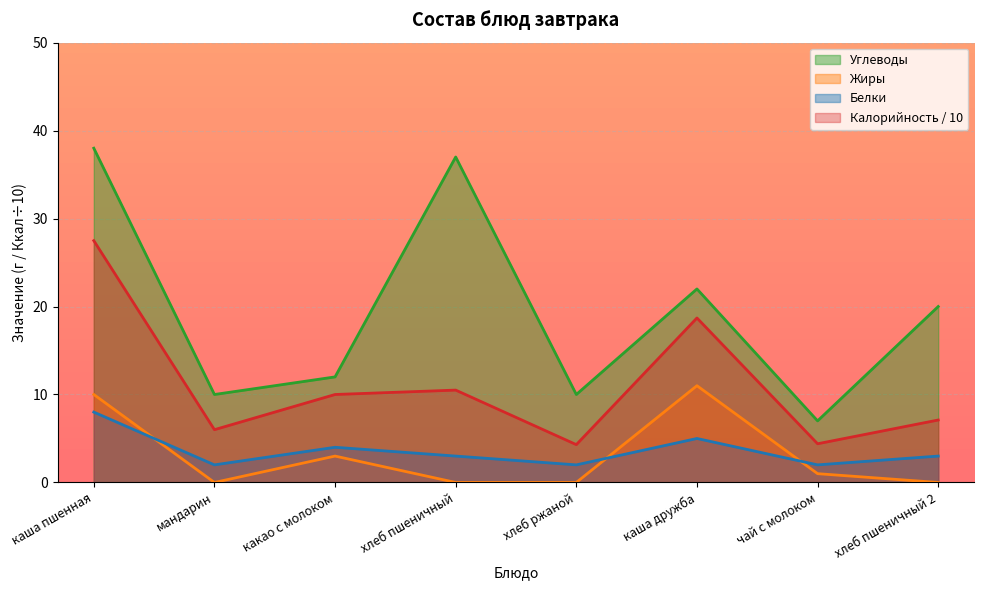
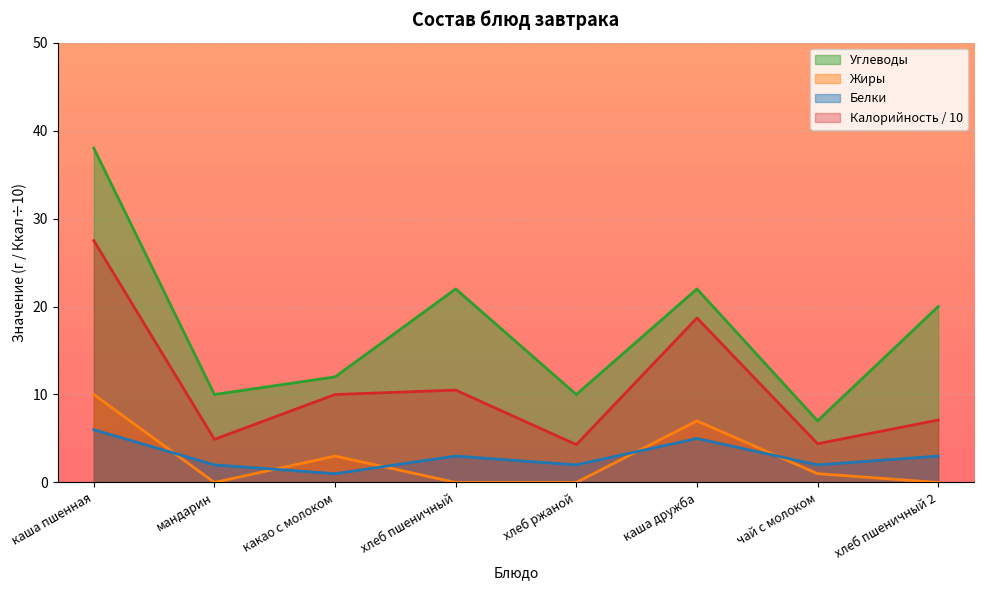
Белки, каша пшенная: 8 -> 6
Калорийность / 10, мандарин: 6 -> 5
Белки, какао с молоком: 4 -> 1
Углеводы, хлеб пшеничный: 37 -> 22
Жиры, каша дружба: 11 -> 7
